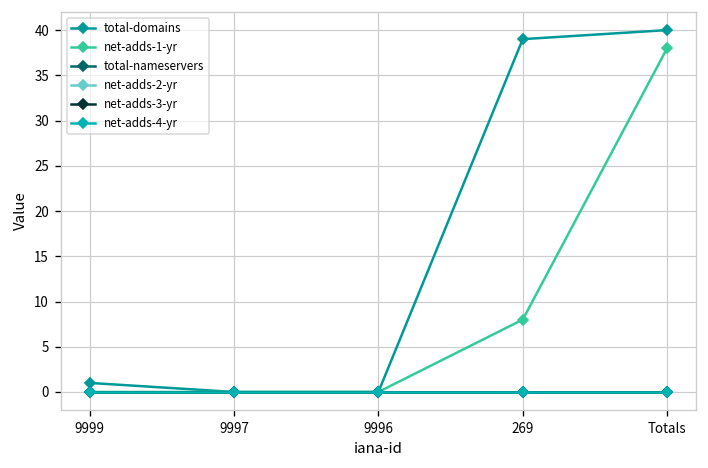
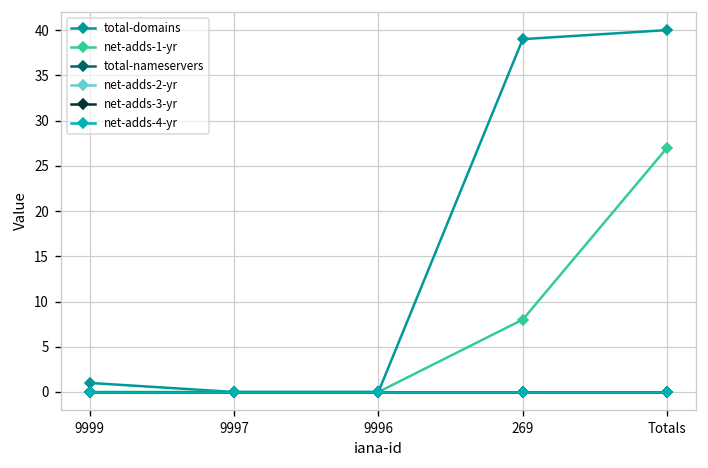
net-adds-1-yr, Totals: 38 -> 27
